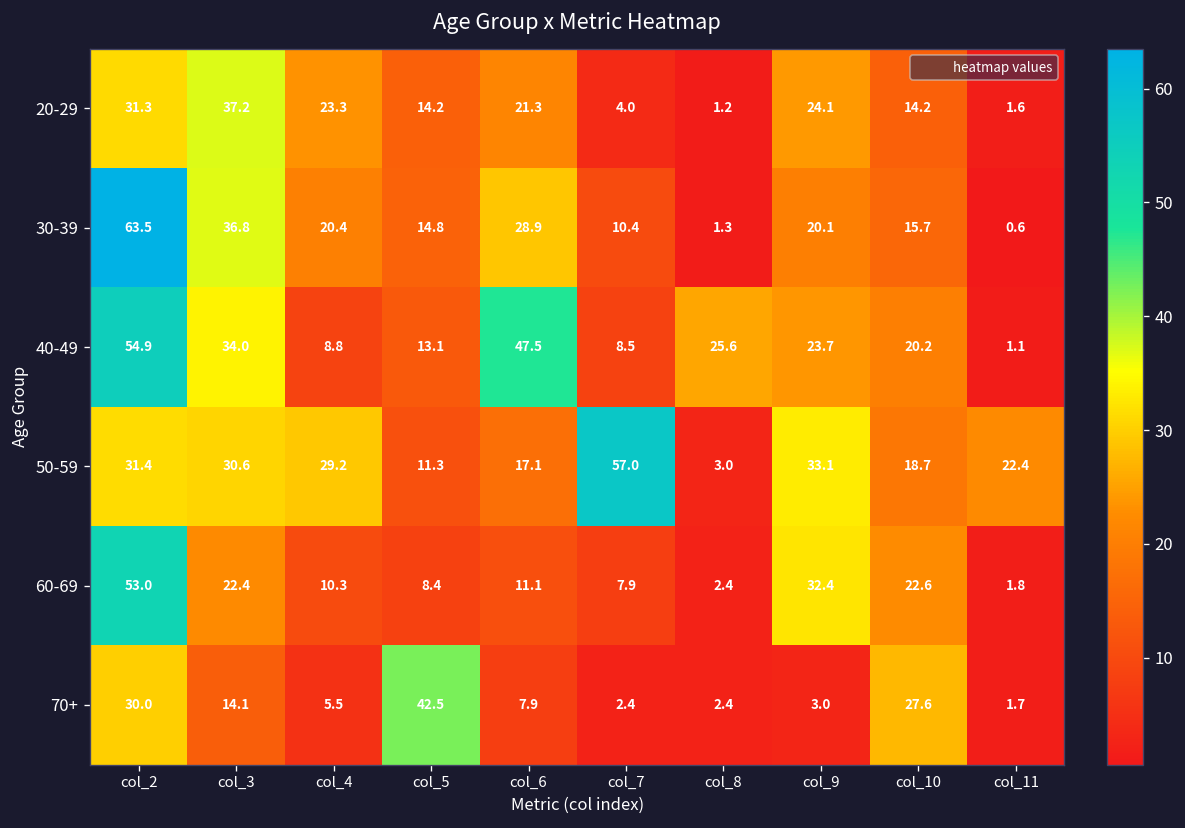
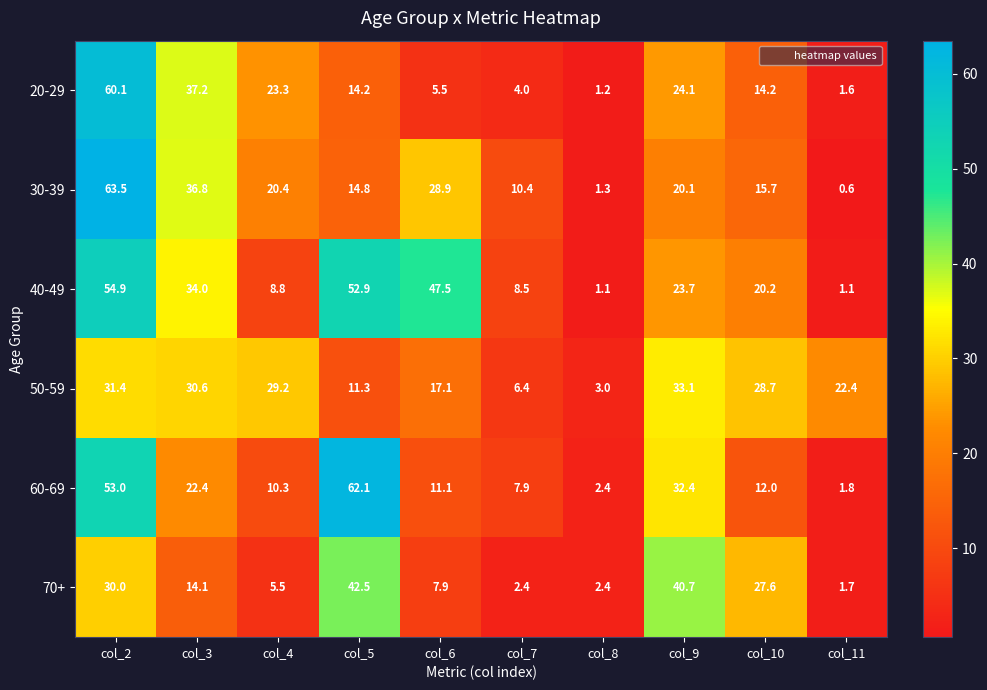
20-29, col_2: 31.3 -> 60.1
20-29, col_6: 21.3 -> 5.5
40-49, col_5: 13.1 -> 52.9
40-49, col_8: 25.6 -> 1.1
50-59, col_7: 57.0 -> 6.4
50-59, col_10: 18.7 -> 28.7
60-69, col_5: 8.4 -> 62.1
60-69, col_10: 22.6 -> 12.0
70+, col_9: 3.0 -> 40.7
